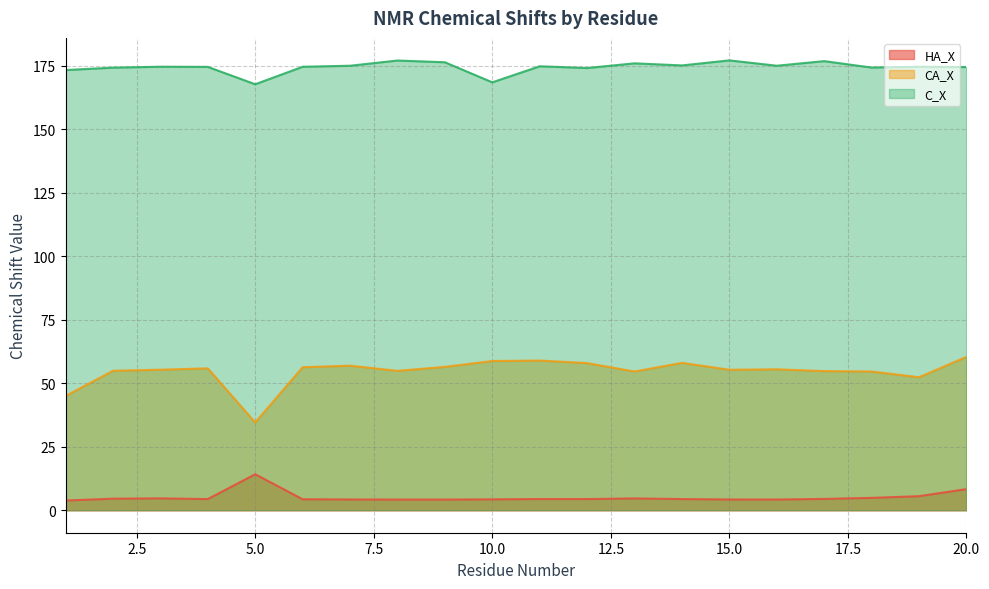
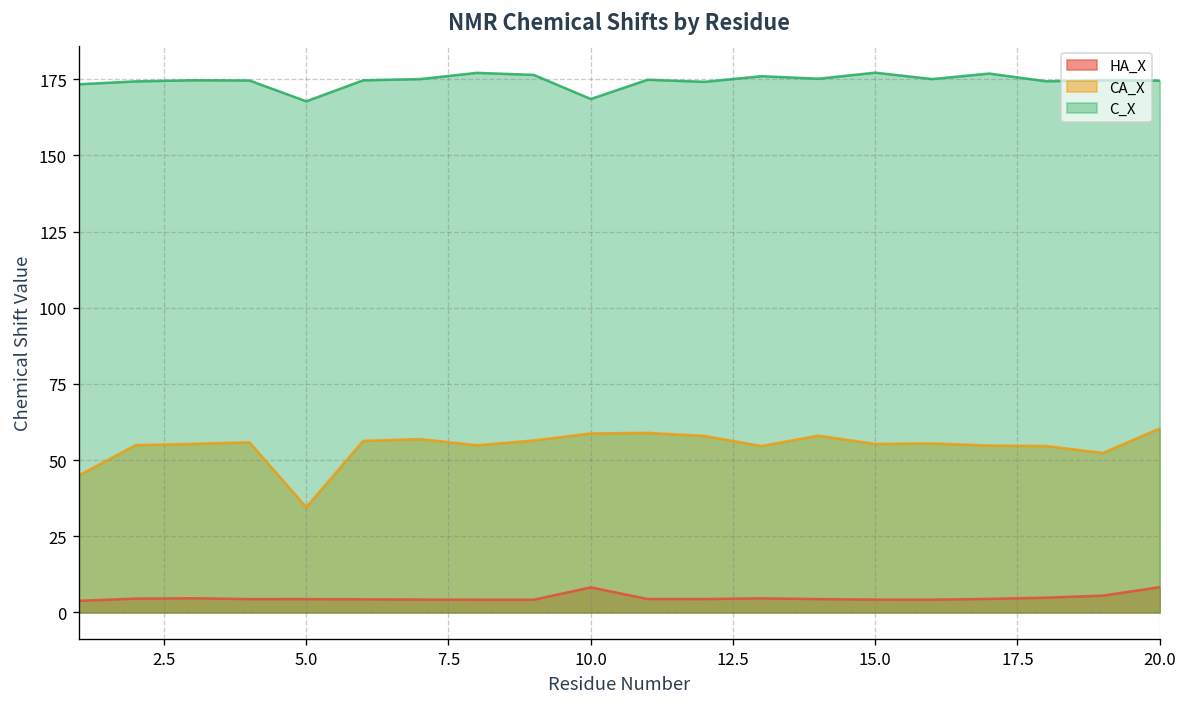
HA_X, 5.0: 14 -> 4
HA_X, 10.0: 4 -> 8
